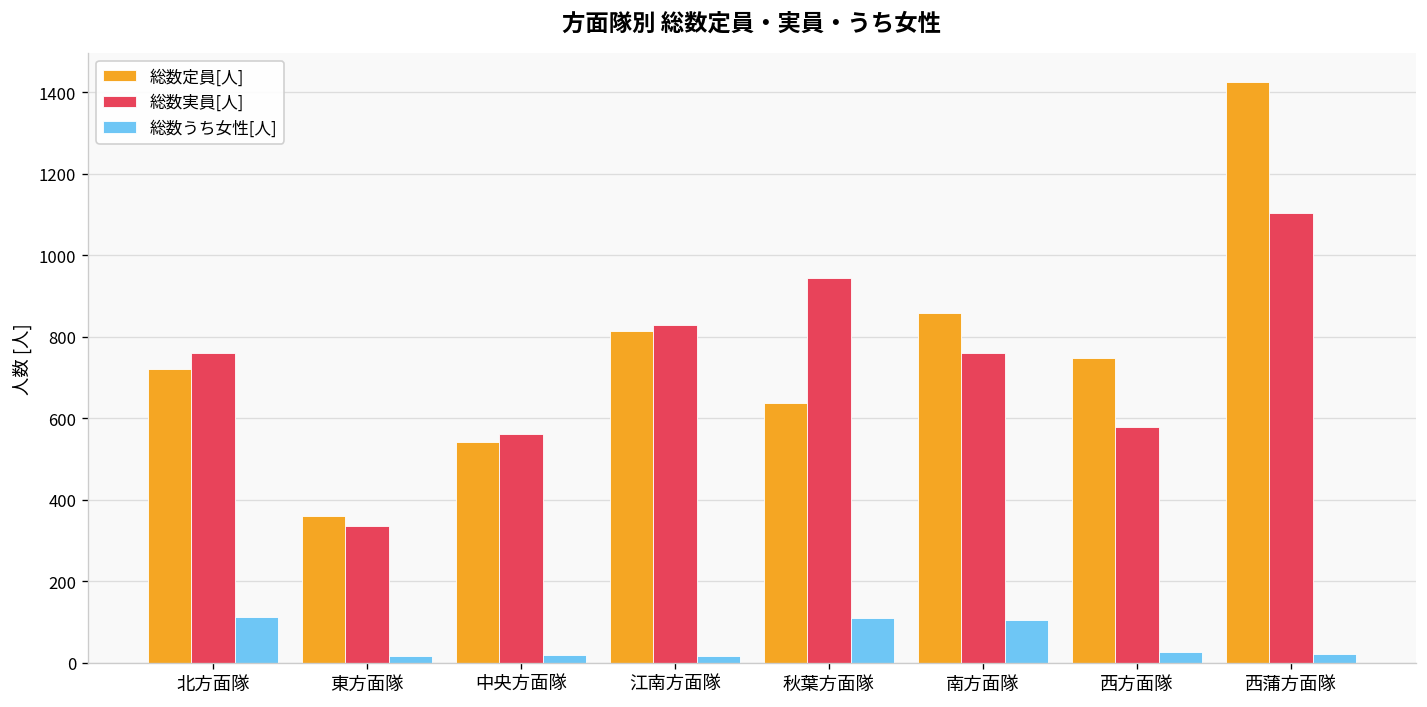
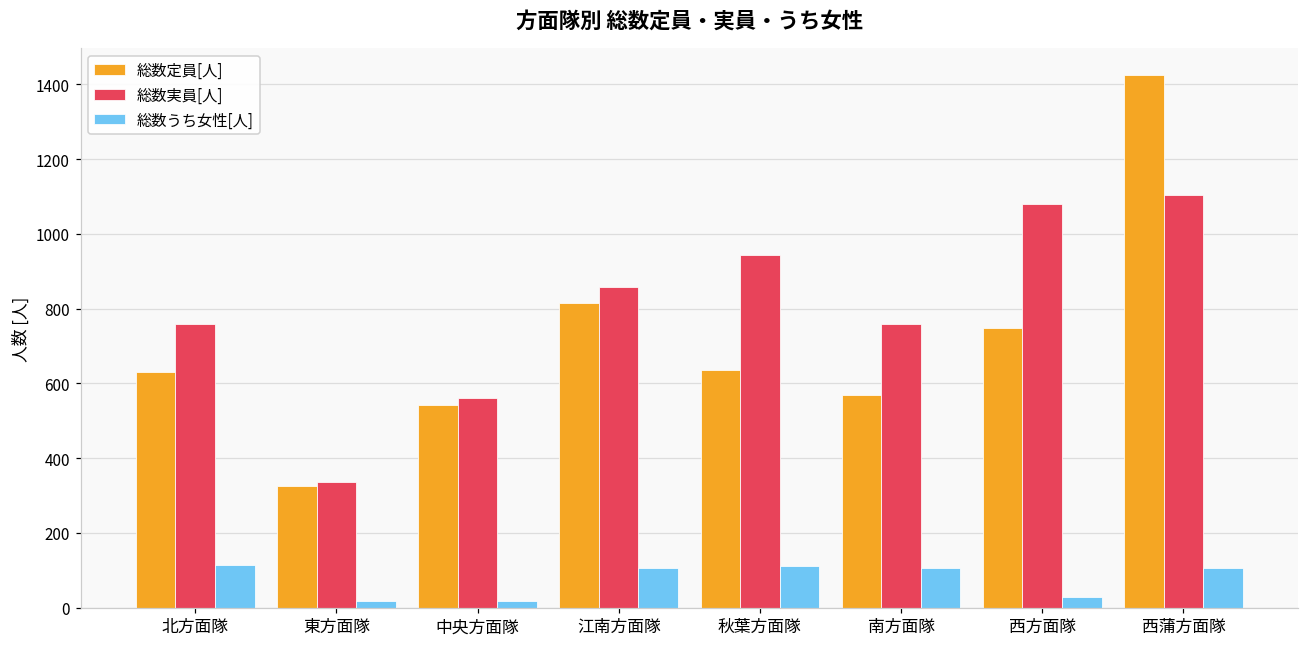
総数定員[人], 北方面隊: 720 -> 630
総数定員[人], 東方面隊: 360 -> 330
総数実員[人], 江南方面隊: 830 -> 860
総数うち女性[人], 江南方面隊: 20 -> 110
総数定員[人], 南方面隊: 860 -> 570
総数実員[人], 西方面隊: 580 -> 1080
総数うち女性[人], 西蒲方面隊: 20 -> 110
